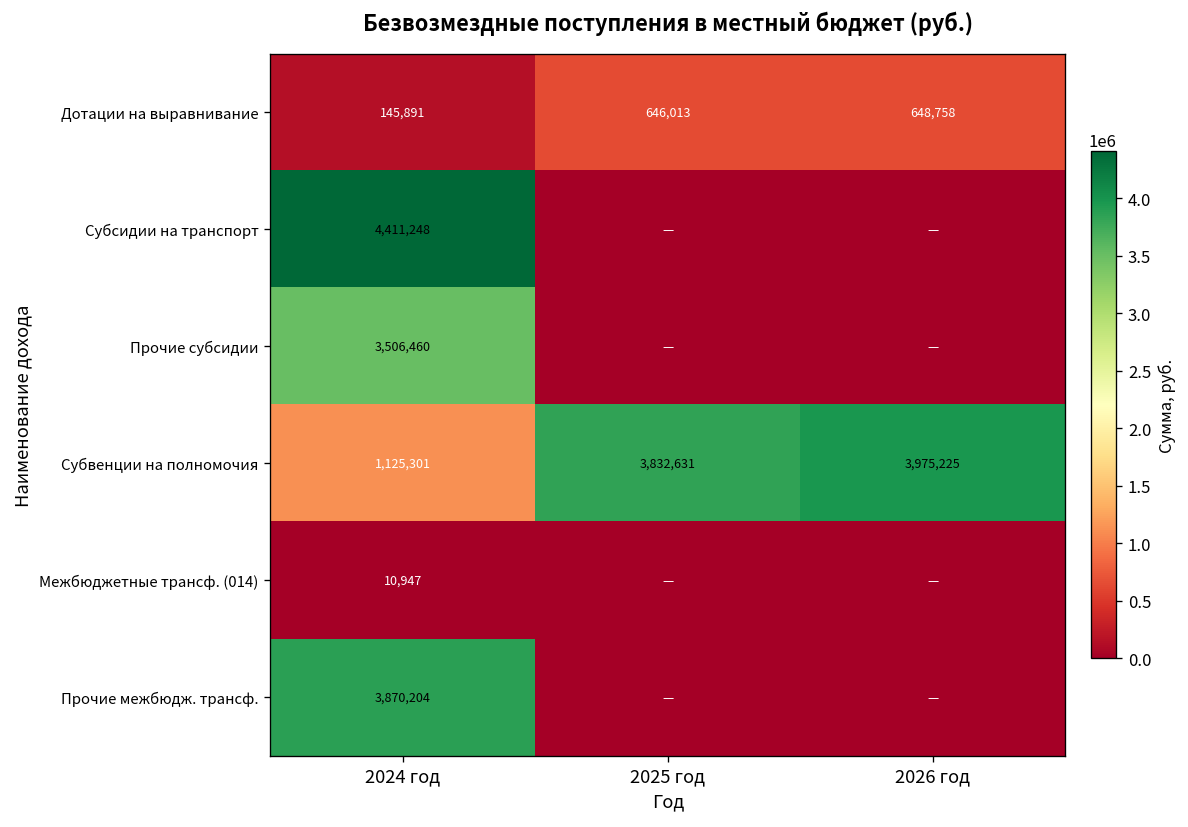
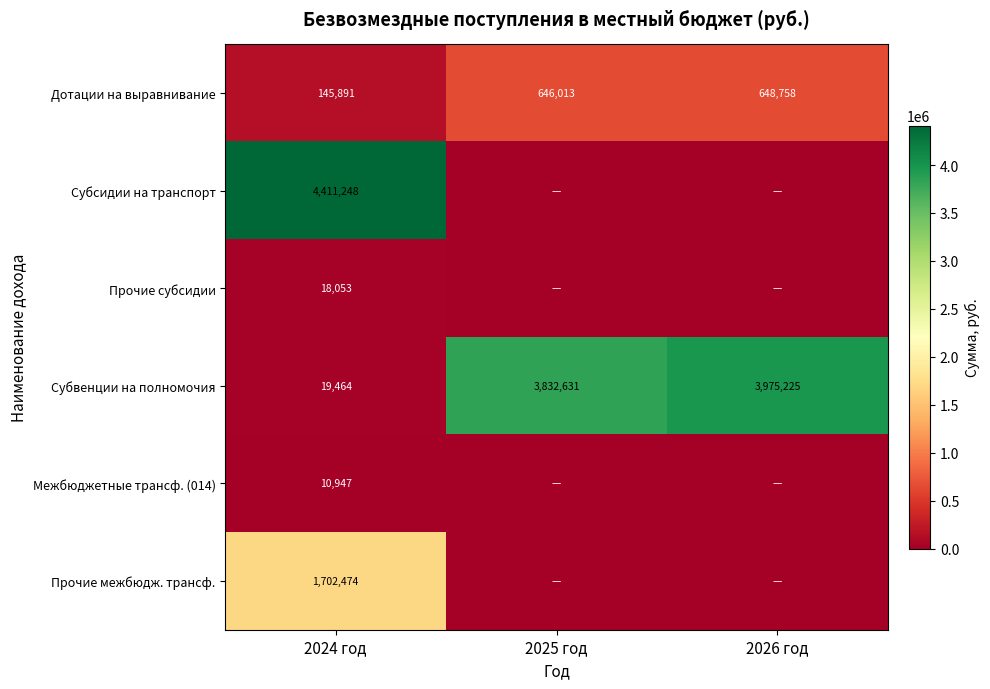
Прочие субсидии, 2024 год: 3,506,460 -> 18,053
Субвенции на полномочия, 2024 год: 1,125,301 -> 19,464
Прочие межбюдж. трансф., 2024 год: 3,870,204 -> 1,702,474
